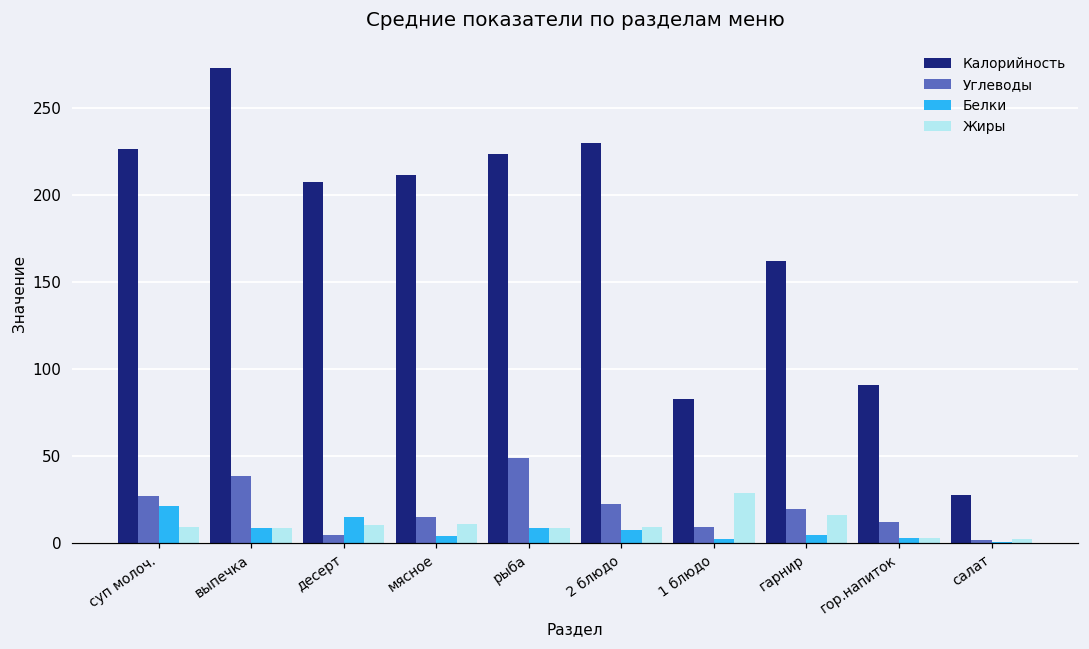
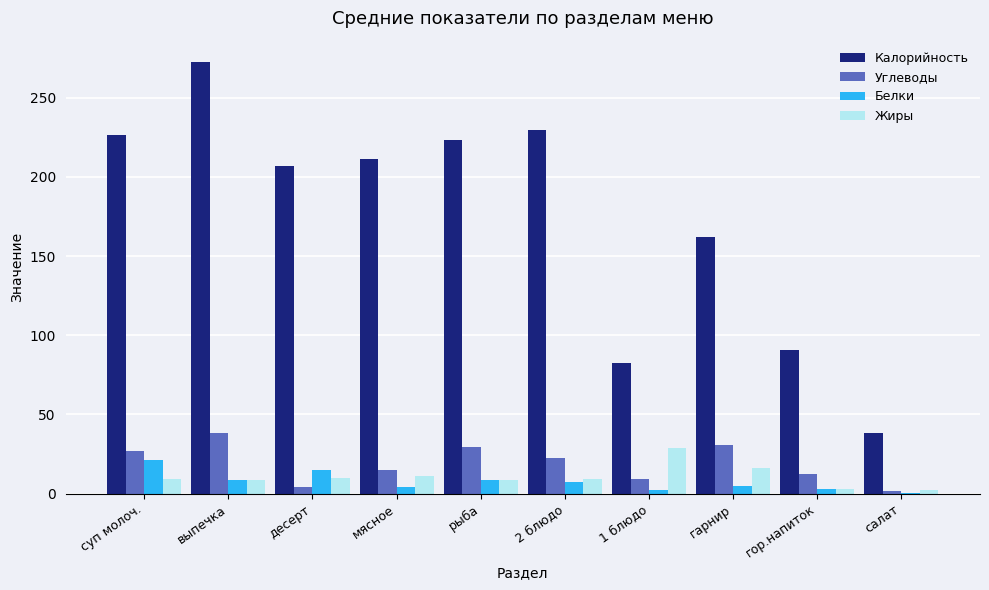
Углеводы, рыба: 48 -> 29
Углеводы, гарнир: 19 -> 31
Калорийность, салат: 27 -> 38
